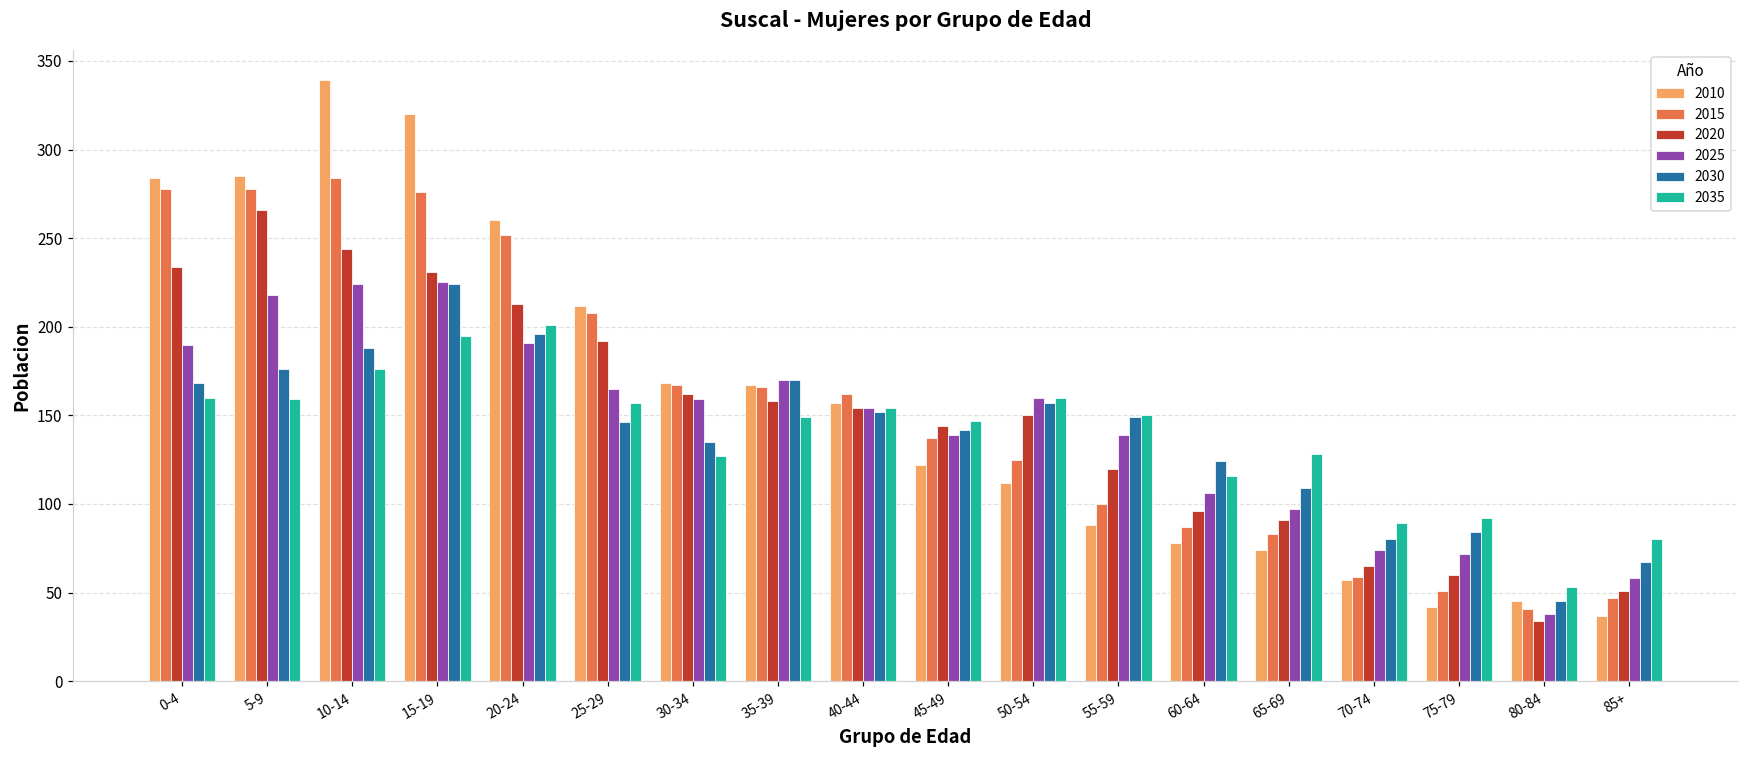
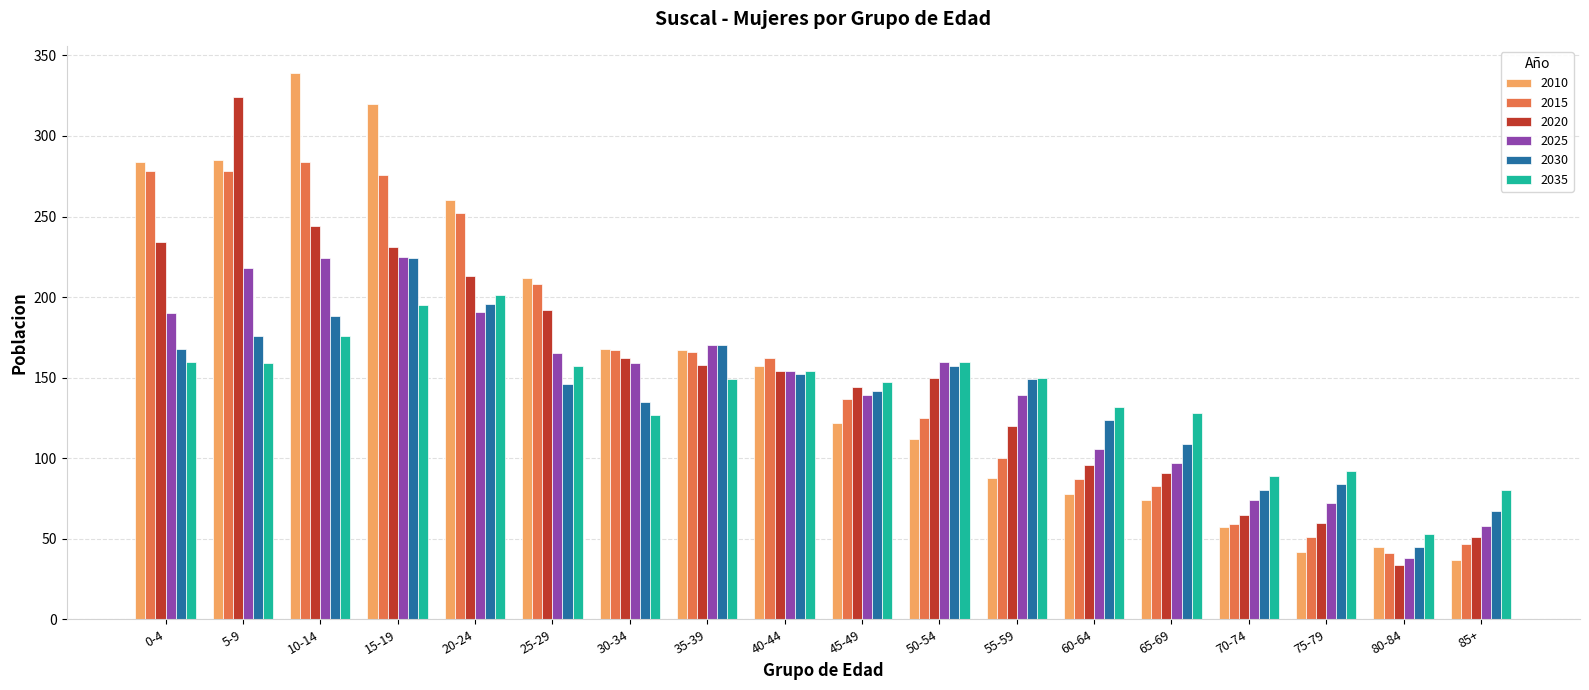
2020, 5-9: 266 -> 324
2035, 60-64: 116 -> 132
